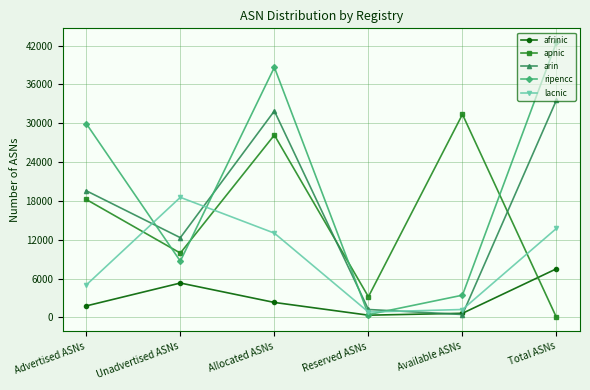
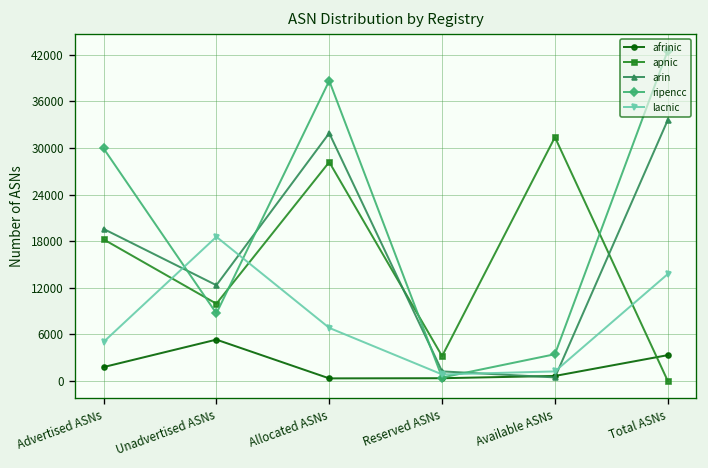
afrinic, Allocated ASNs: 2000 -> 0
lacnic, Allocated ASNs: 13000 -> 7000
afrinic, Total ASNs: 8000 -> 3000
